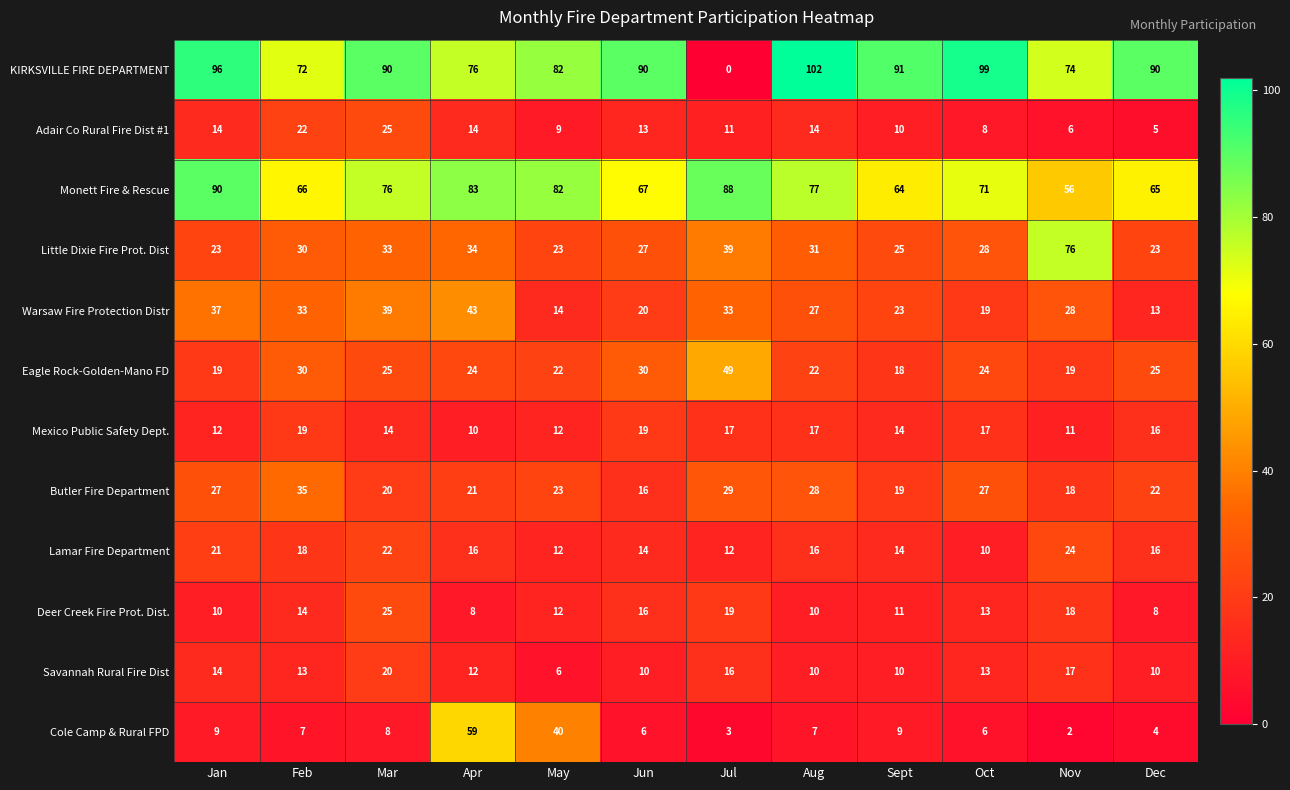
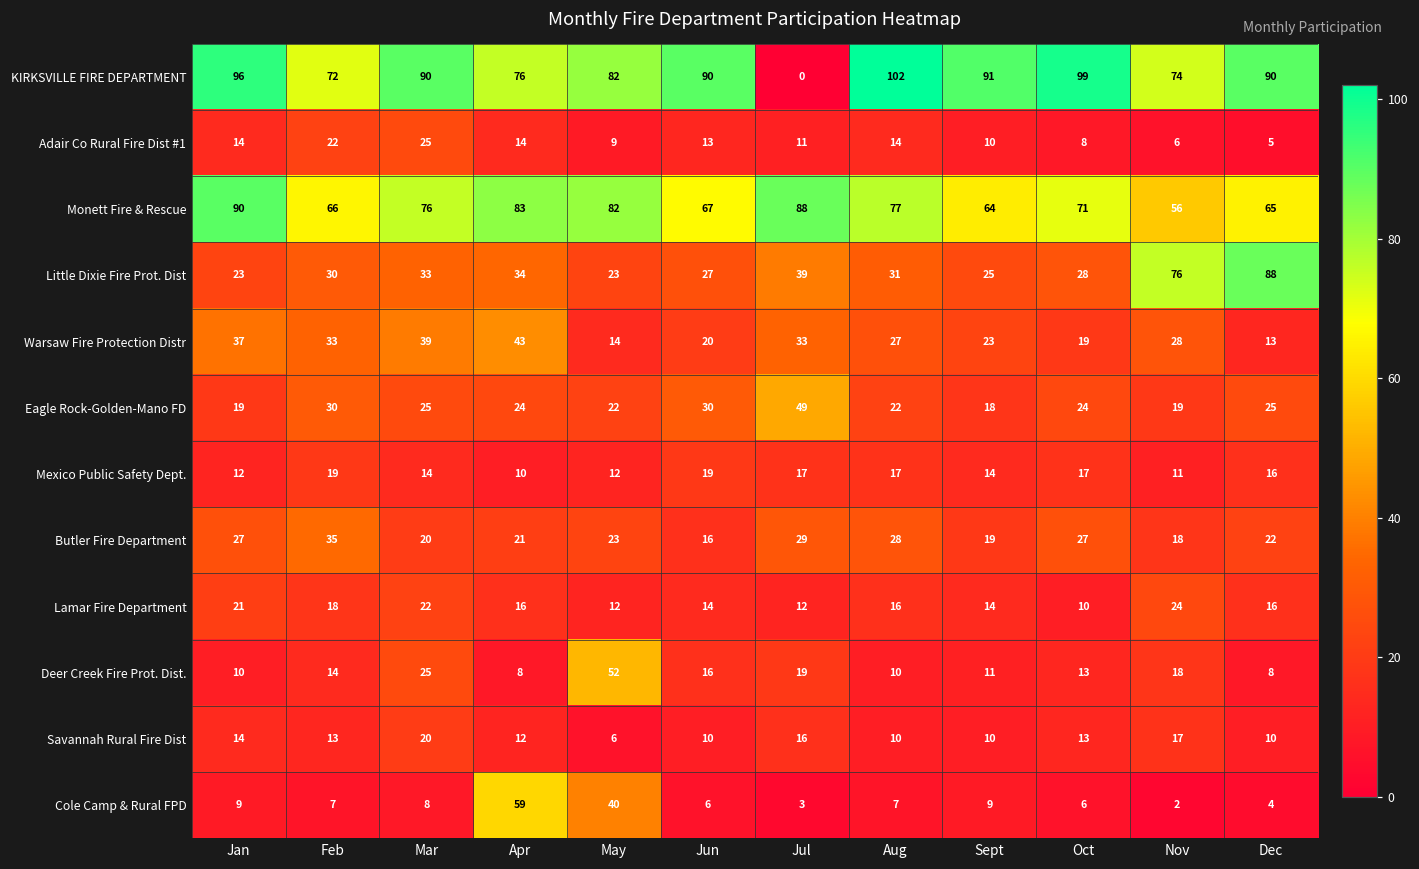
Little Dixie Fire Prot. Dist, Dec: 23 -> 88
Deer Creek Fire Prot. Dist., May: 12 -> 52
